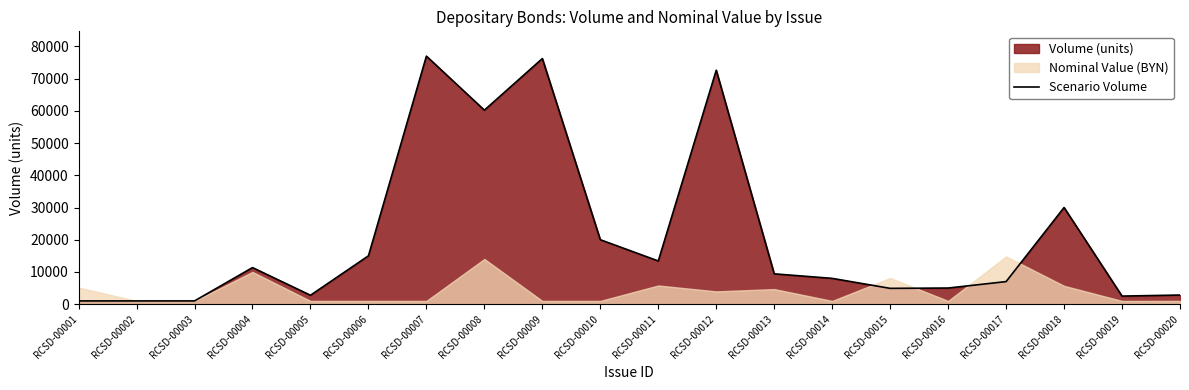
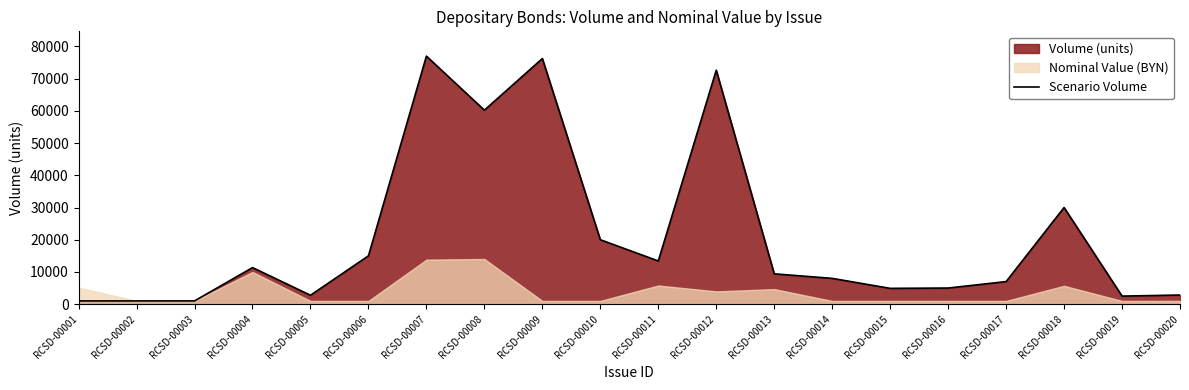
Nominal Value (BYN), RCSD-00007: 1000 -> 14000
Nominal Value (BYN), RCSD-00015: 8000 -> 1000
Nominal Value (BYN), RCSD-00017: 15000 -> 1000
